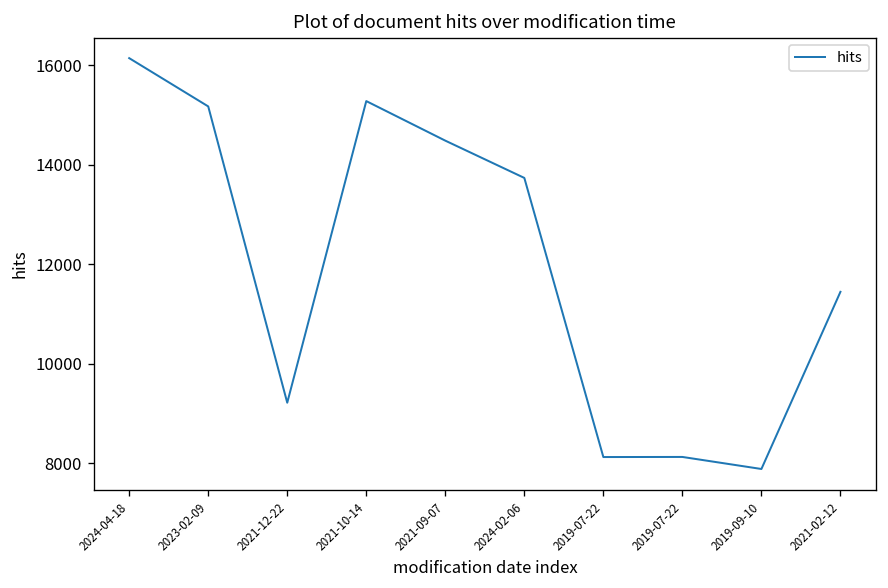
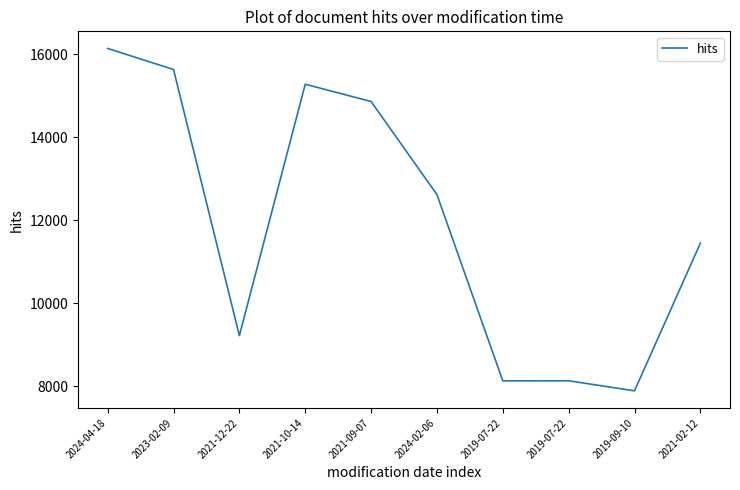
2023-02-09: 15200 -> 15600
2021-09-07: 14500 -> 14900
2024-02-06: 13700 -> 12600
